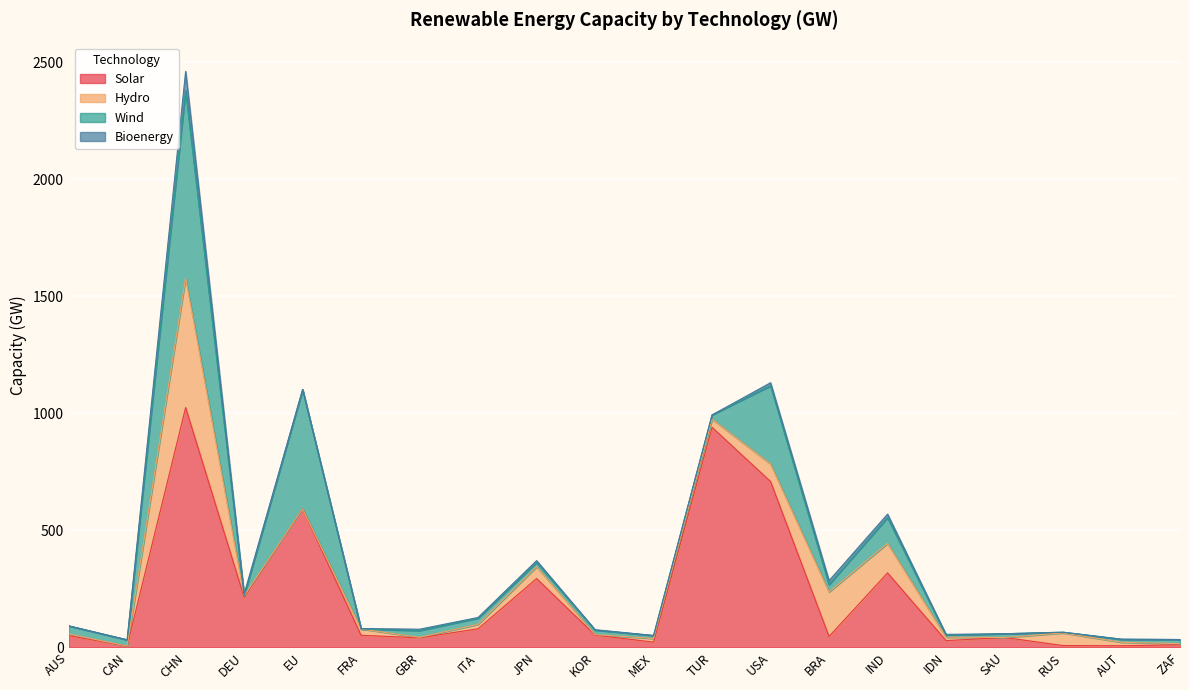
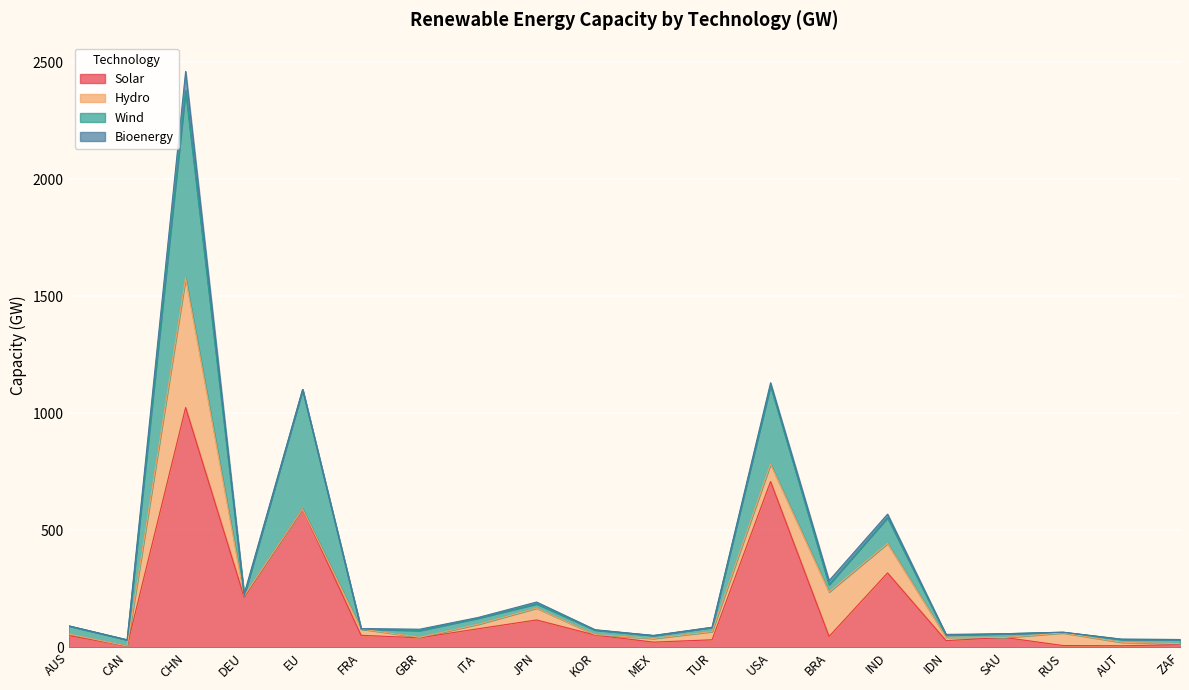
Solar, JPN: 290 -> 120
Solar, TUR: 940 -> 30
